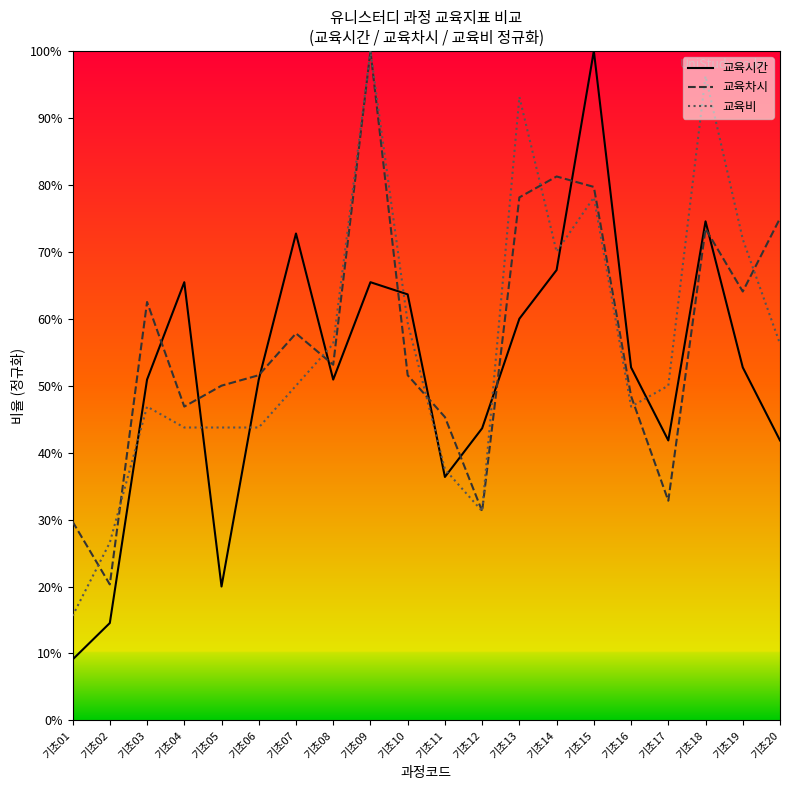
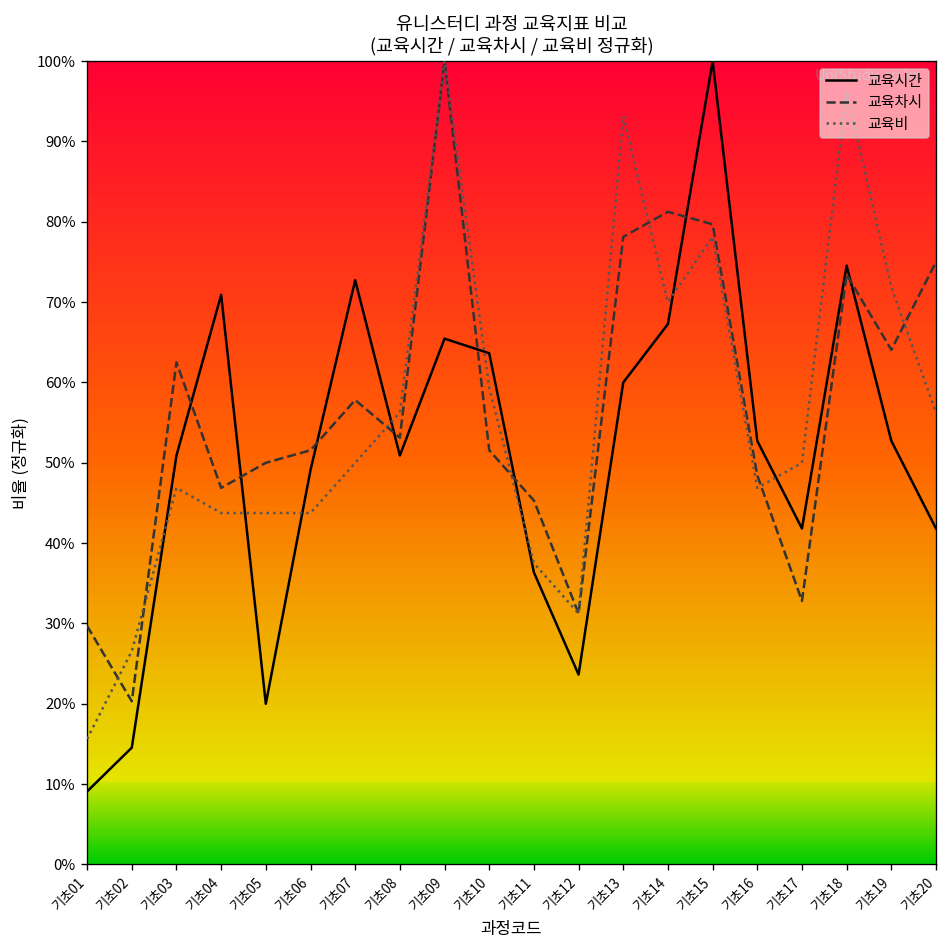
교육시간, 기초04: 65% -> 71%
교육시간, 기초06: 51% -> 49%
교육시간, 기초12: 44% -> 24%
